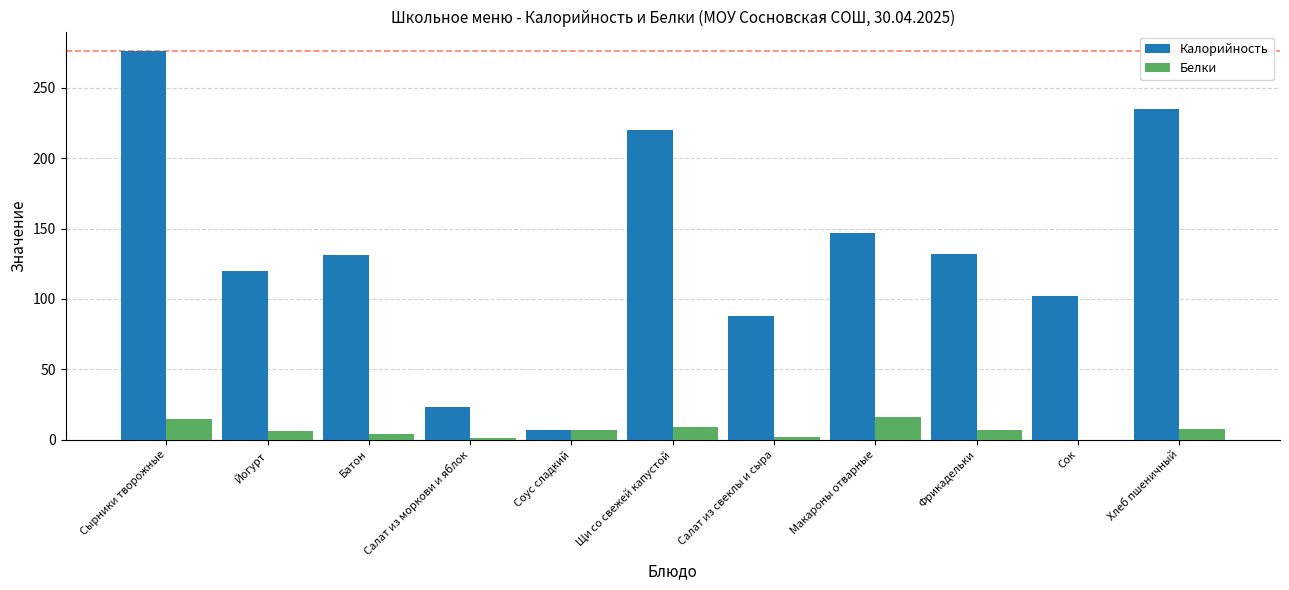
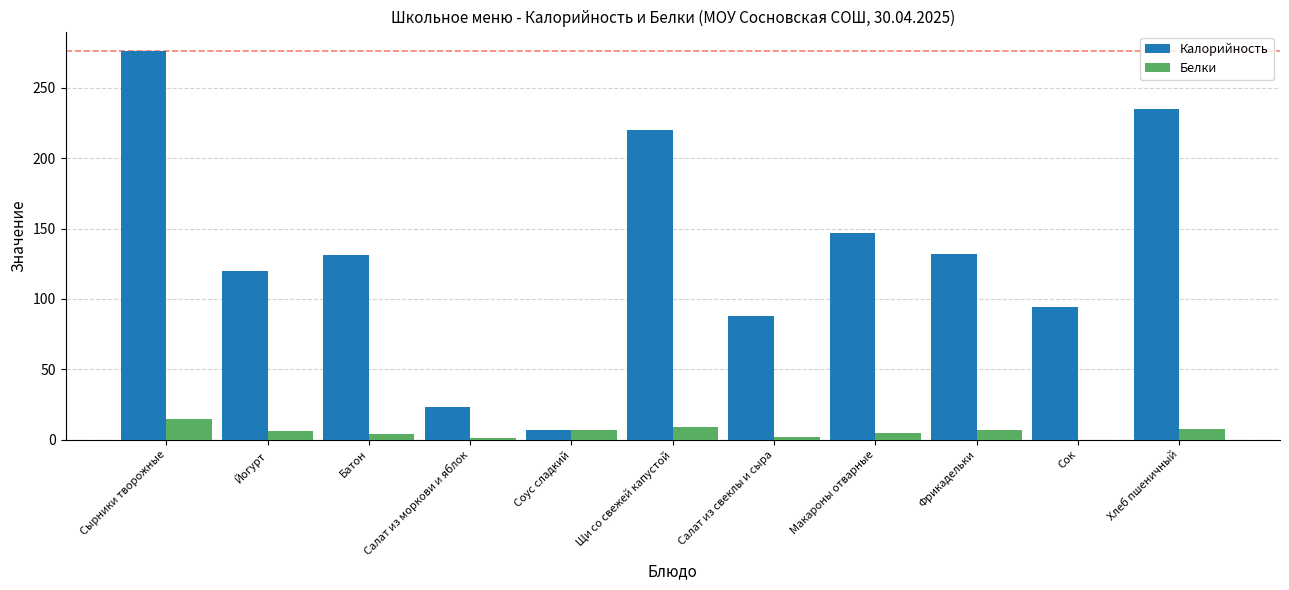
Белки, Макароны отварные: 16 -> 5
Калорийность, Сок: 102 -> 94
